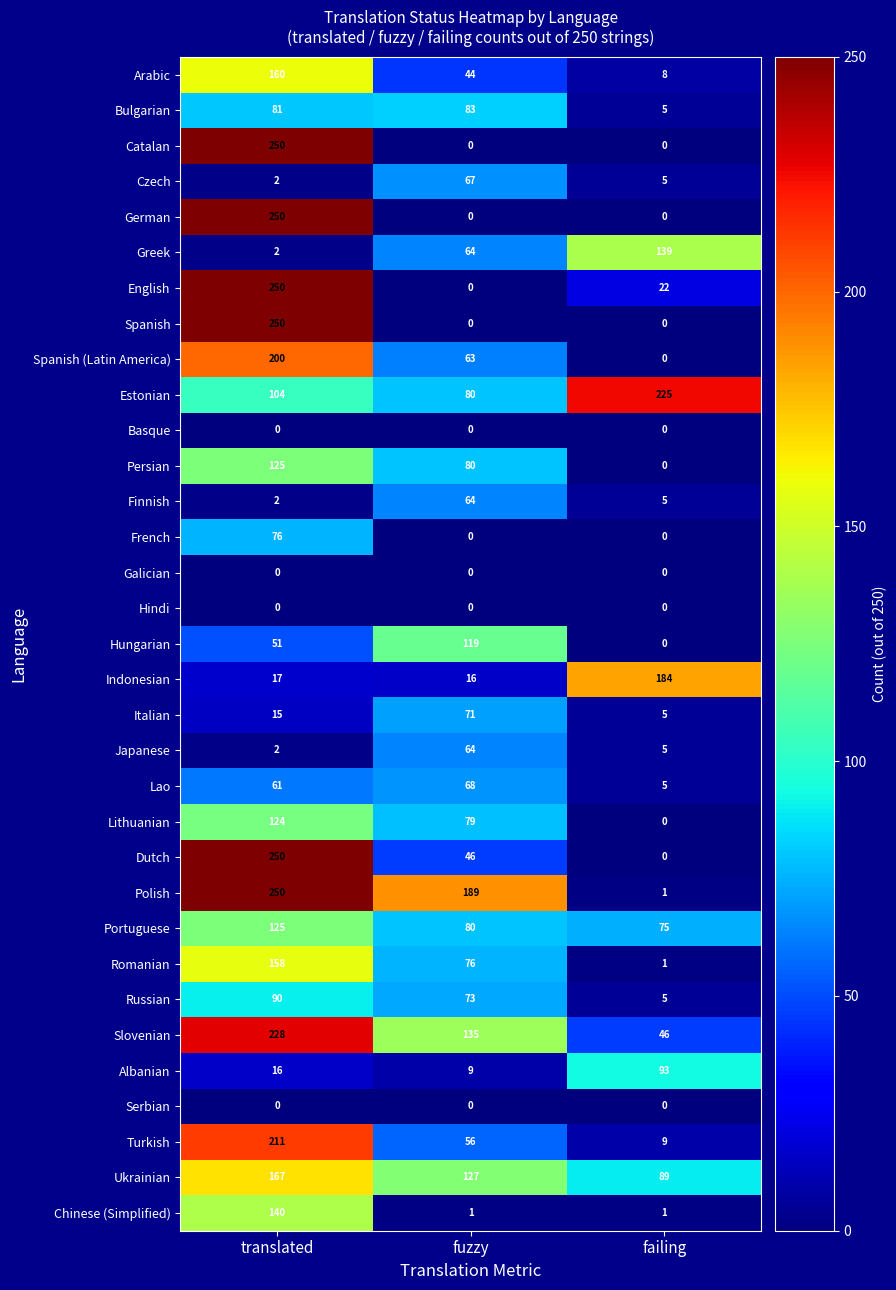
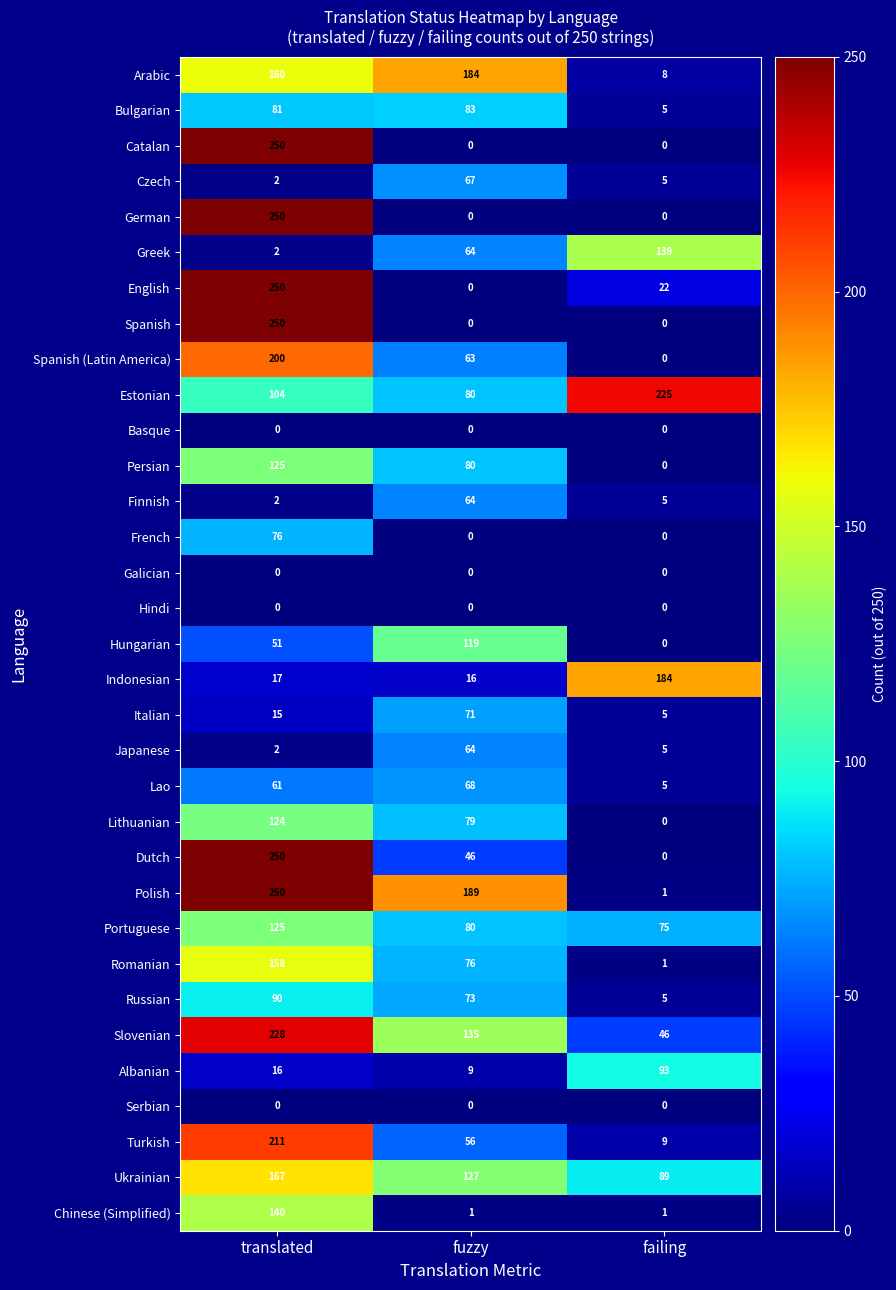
Arabic, fuzzy: 44 -> 184
